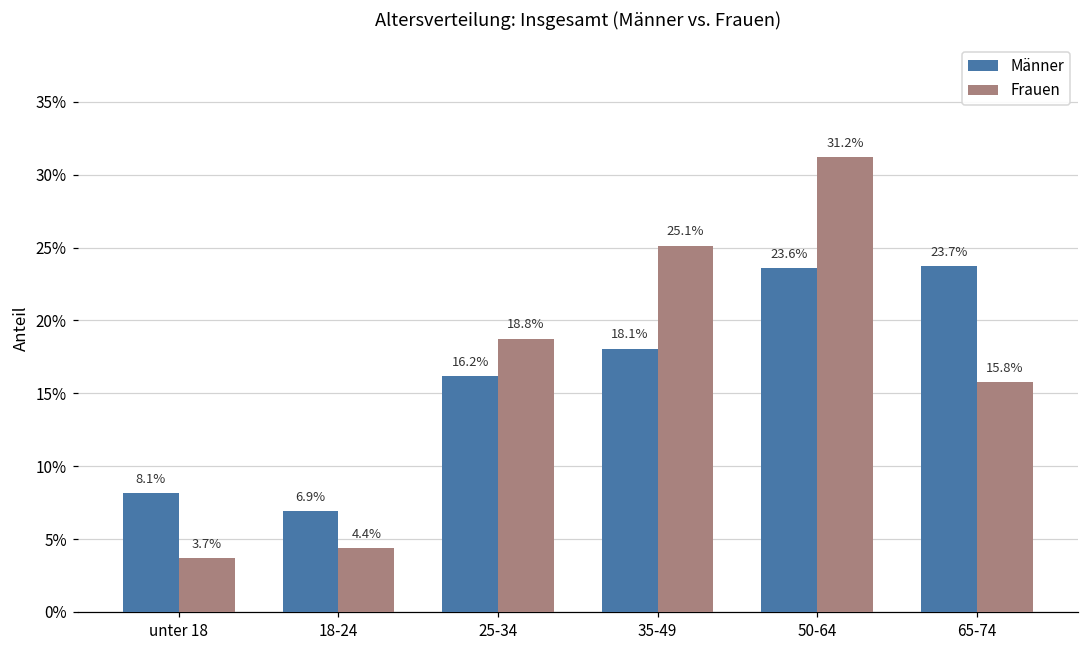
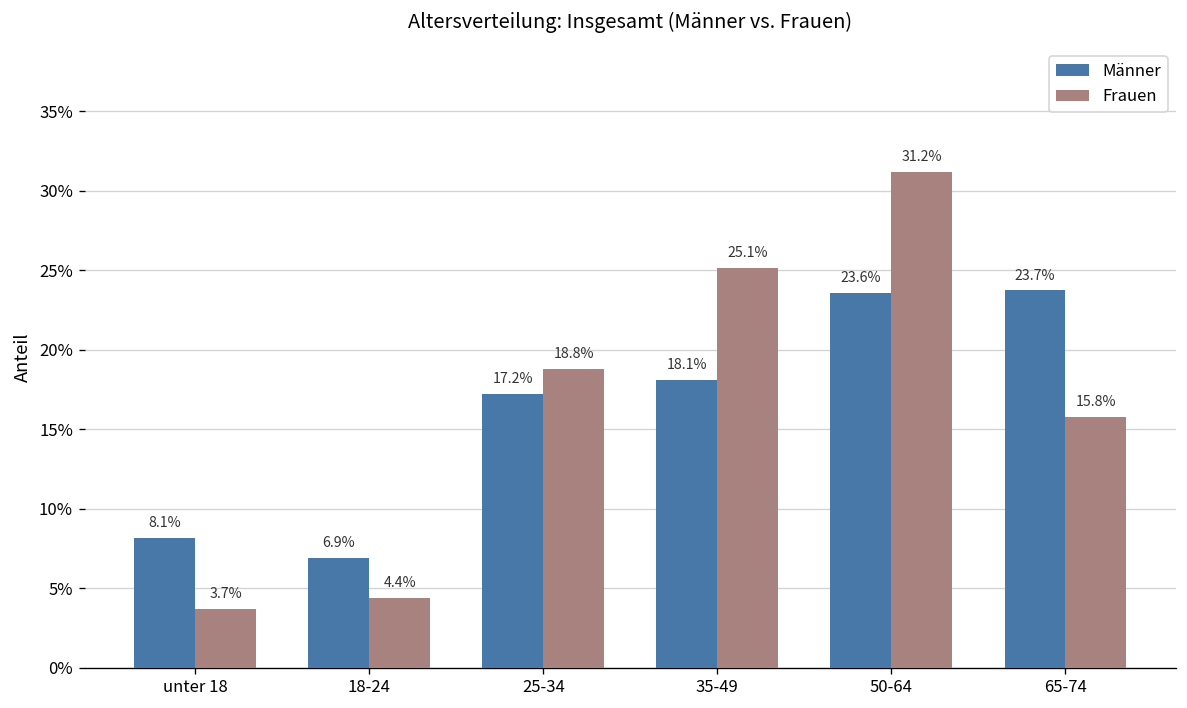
Männer, 25-34: 16.2% -> 17.2%
